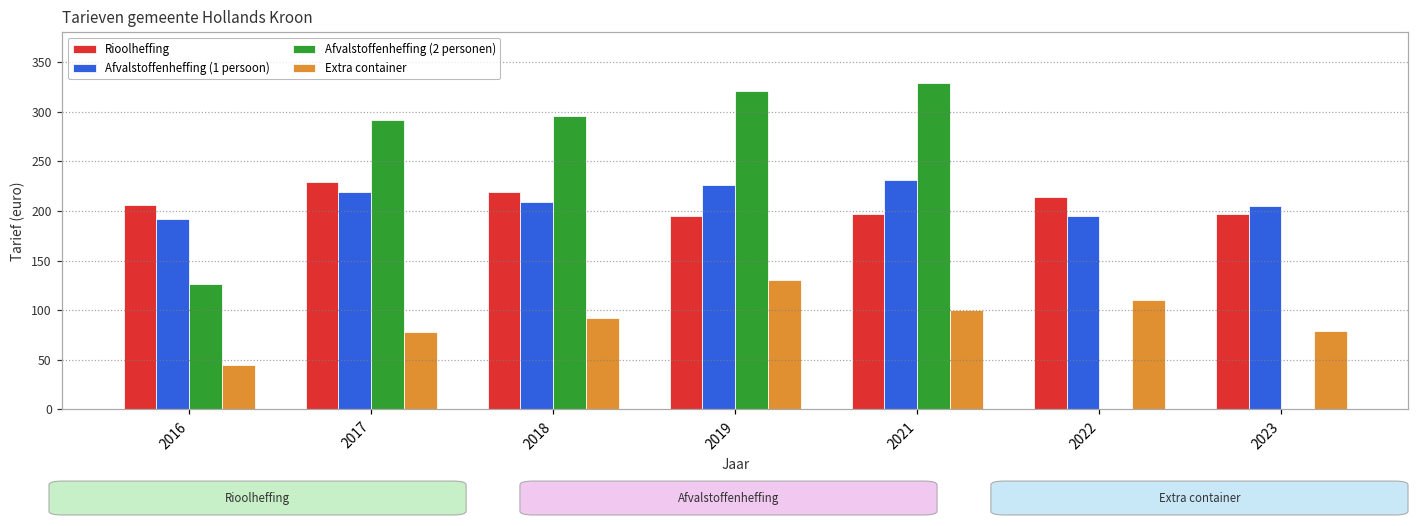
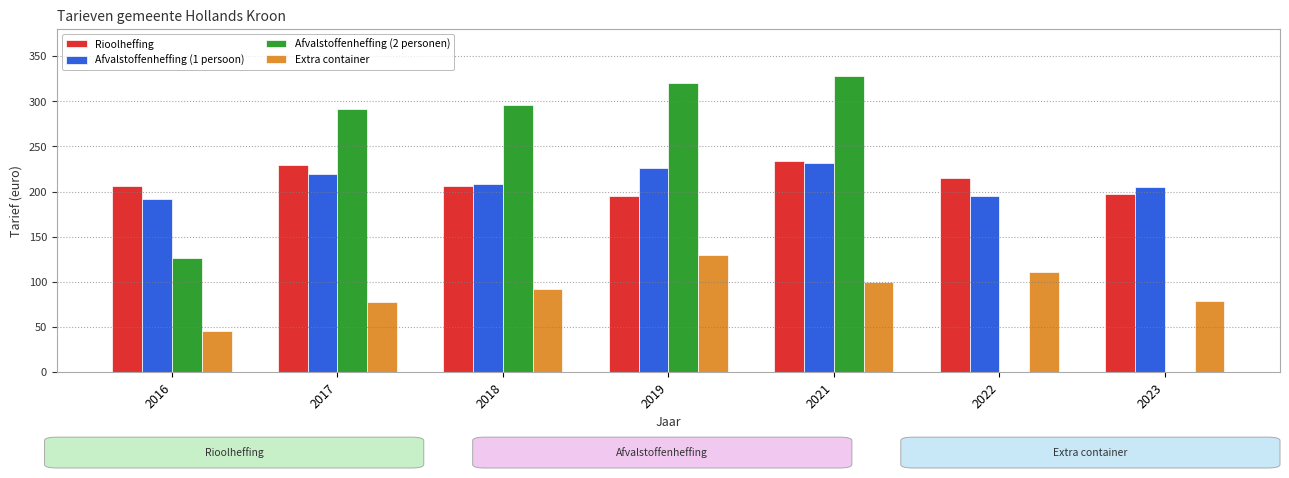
Rioolheffing, 2018: 220 -> 210
Rioolheffing, 2021: 200 -> 230
